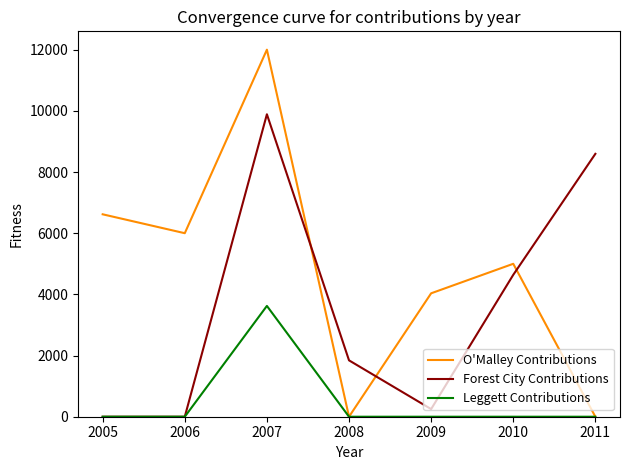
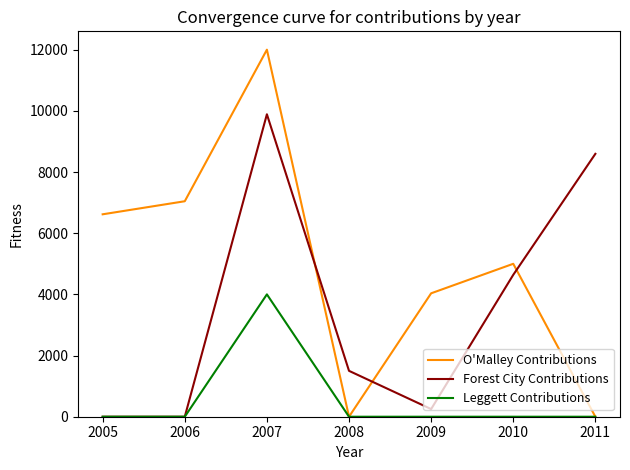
O'Malley Contributions, 2006: 6000 -> 7000
Leggett Contributions, 2007: 3600 -> 4000
Forest City Contributions, 2008: 1800 -> 1500
